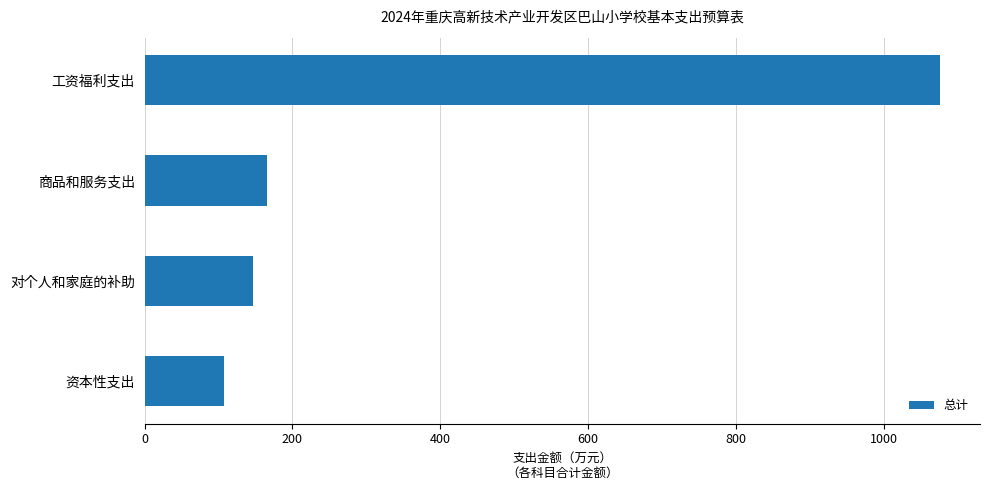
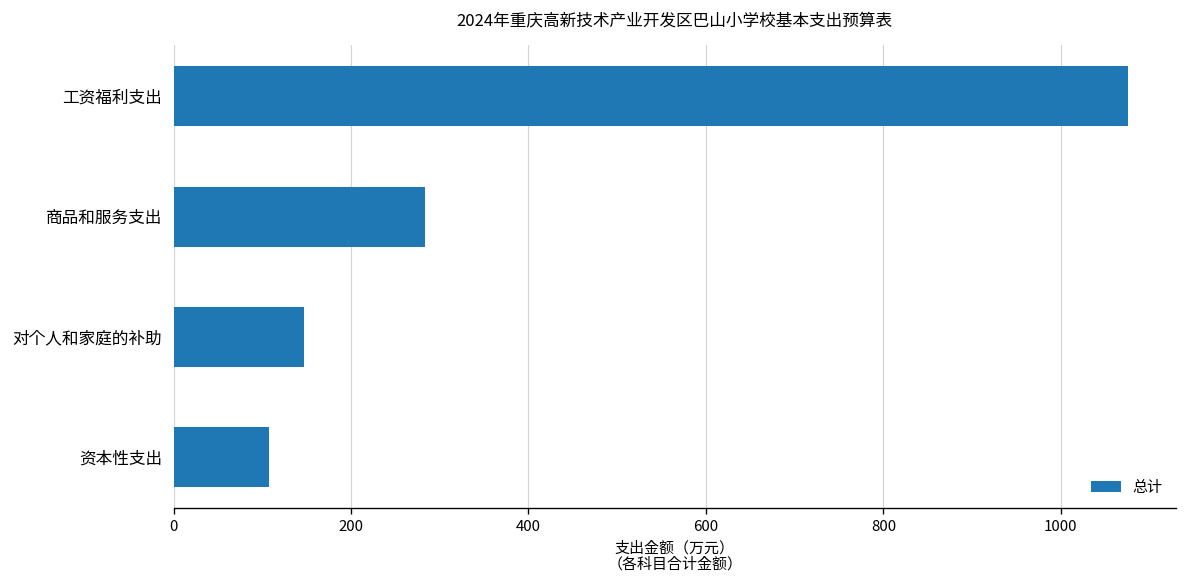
商品和服务支出: 170 -> 280
